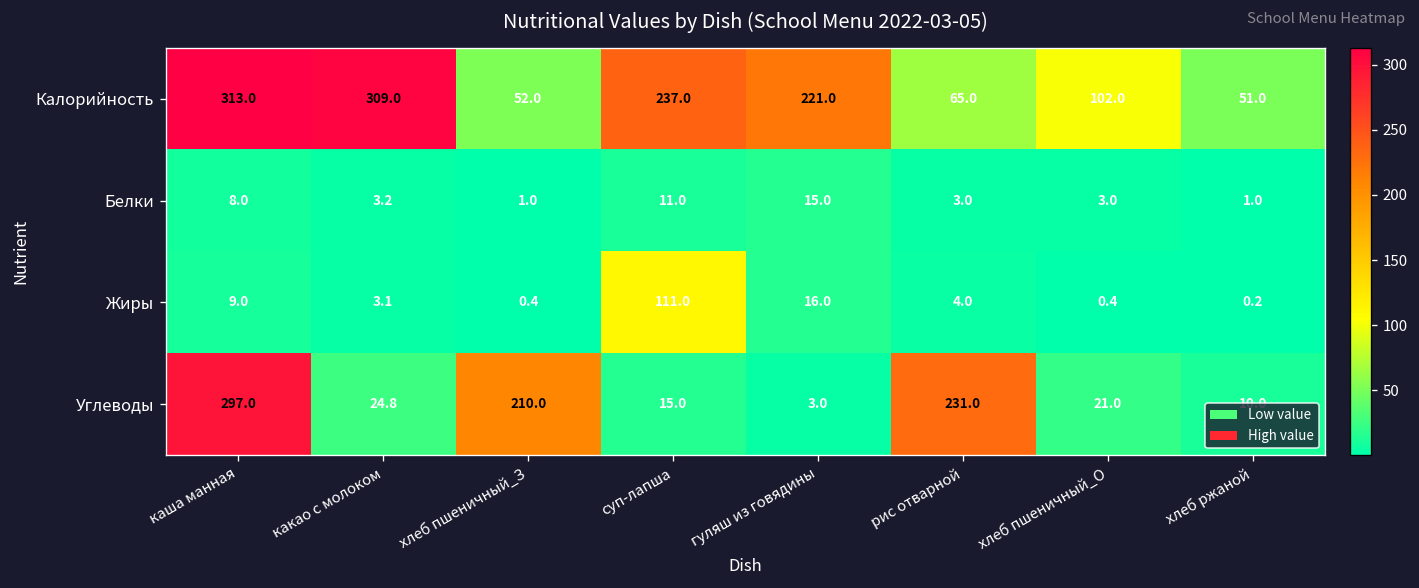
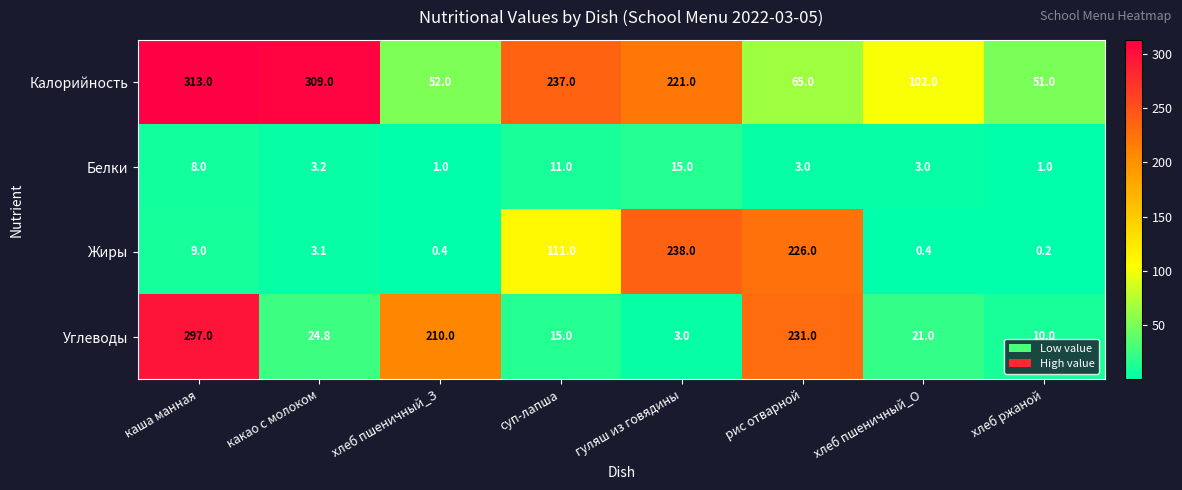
Жиры, гуляш из говядины: 16.0 -> 238.0
Жиры, рис отварной: 4.0 -> 226.0
